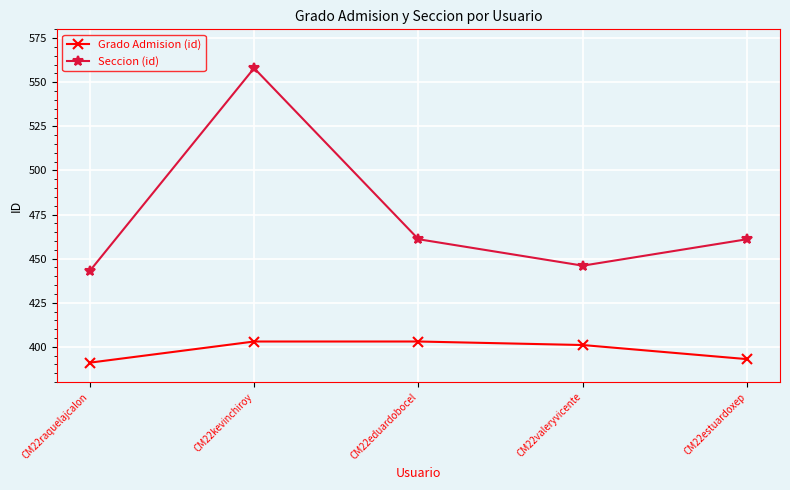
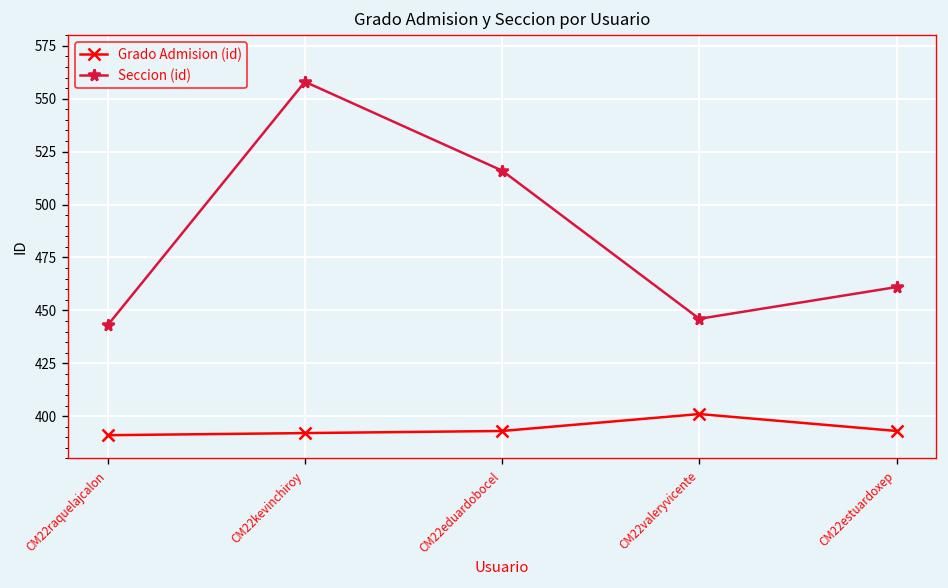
Grado Admision (id), CM22kevinchiroy: 403 -> 392
Grado Admision (id), CM22eduardobocel: 403 -> 393
Seccion (id), CM22eduardobocel: 461 -> 516
